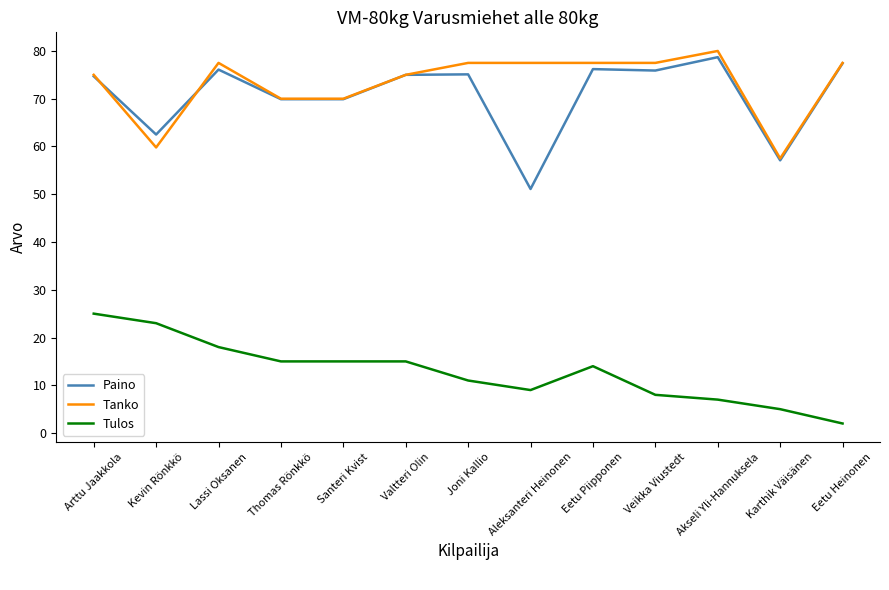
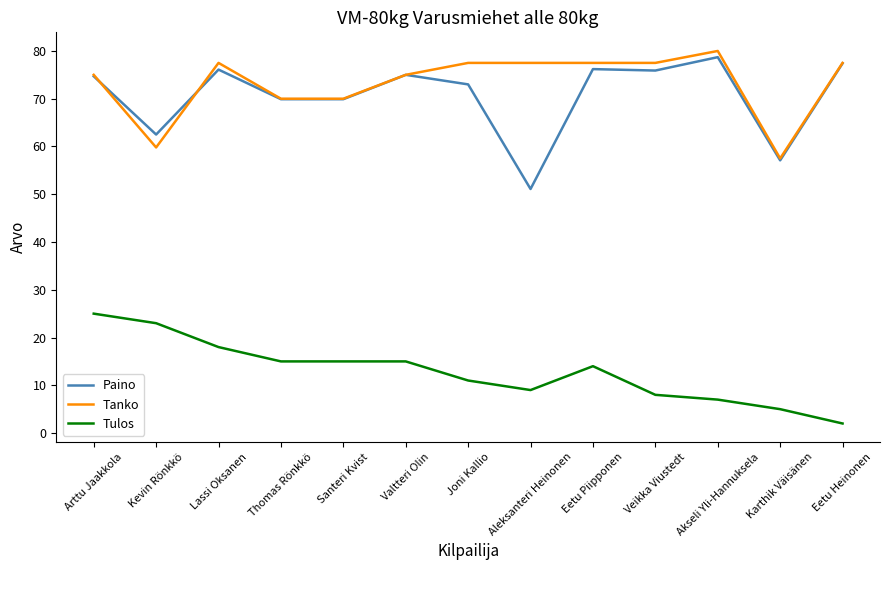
Paino, Joni Kallio: 75 -> 73
